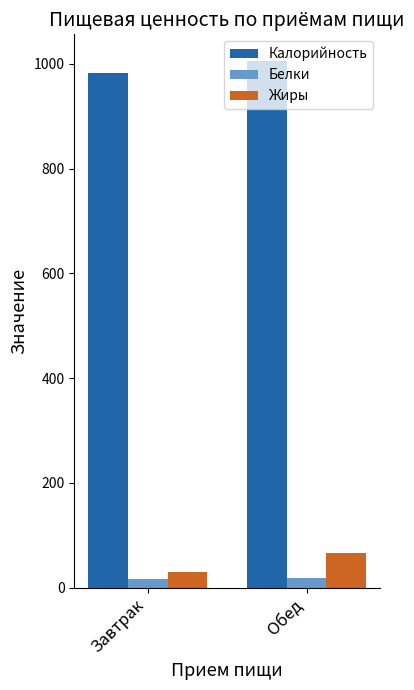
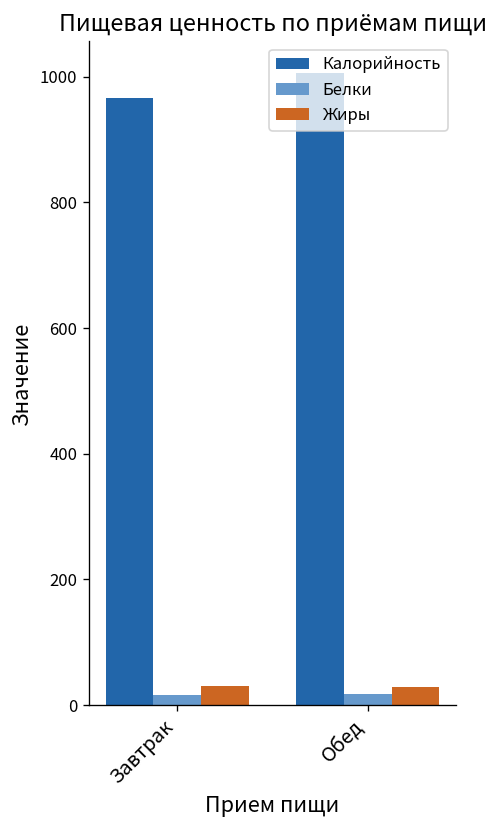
Калорийность, Завтрак: 980 -> 970
Жиры, Обед: 70 -> 30
